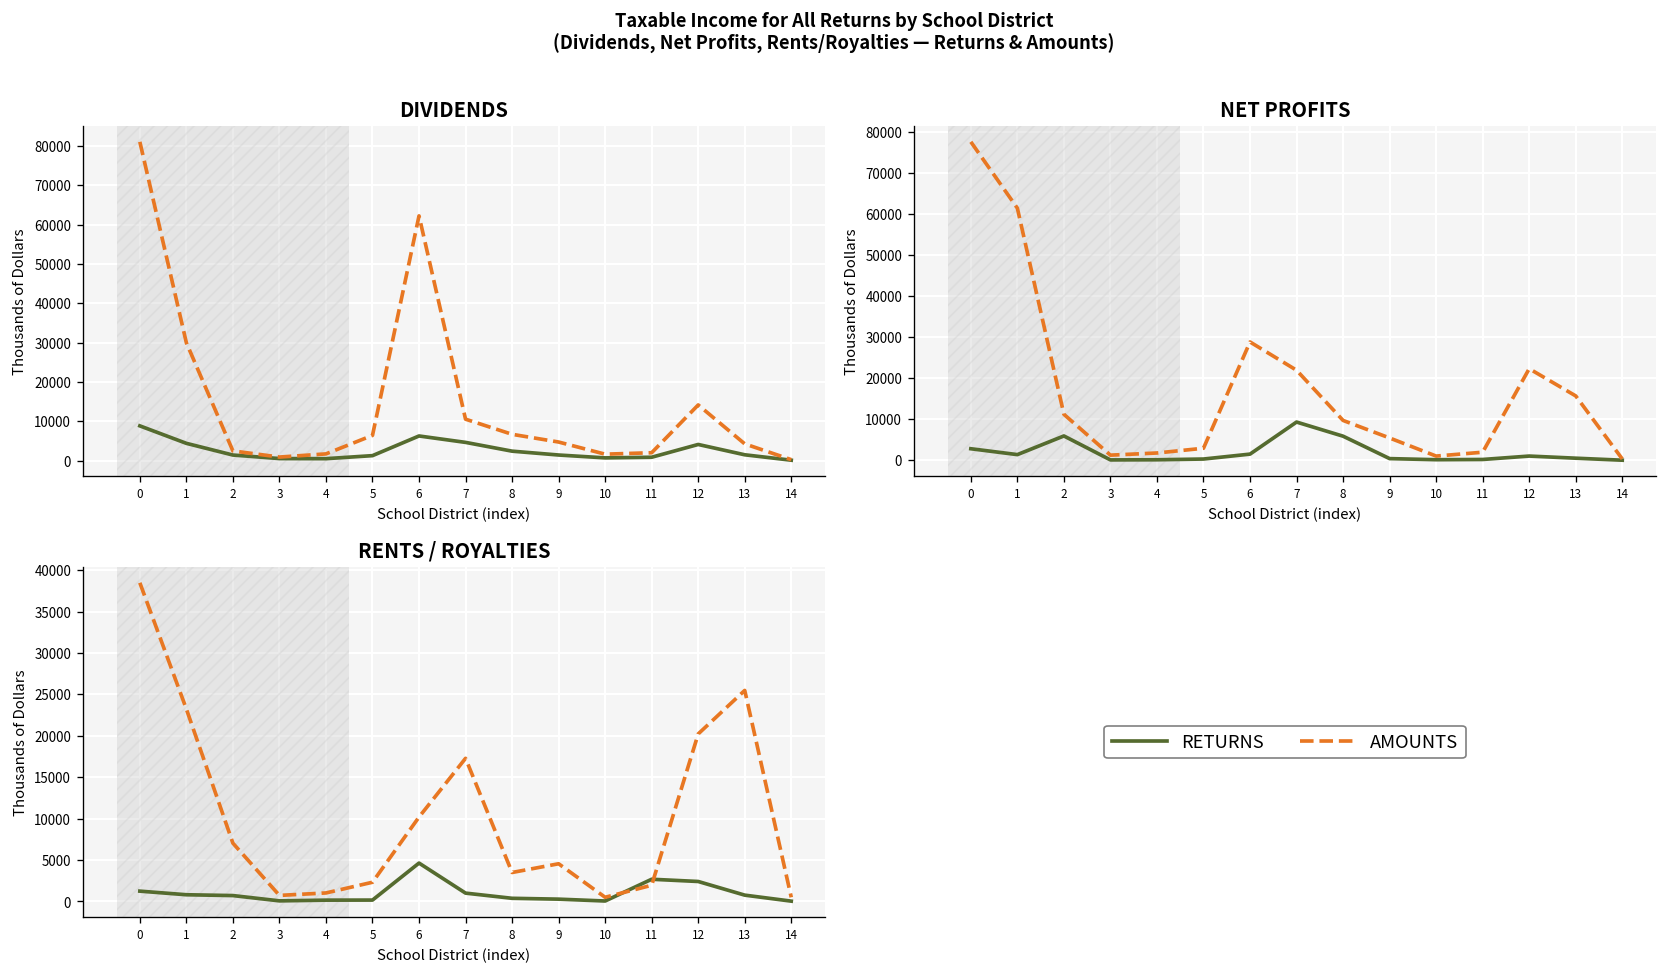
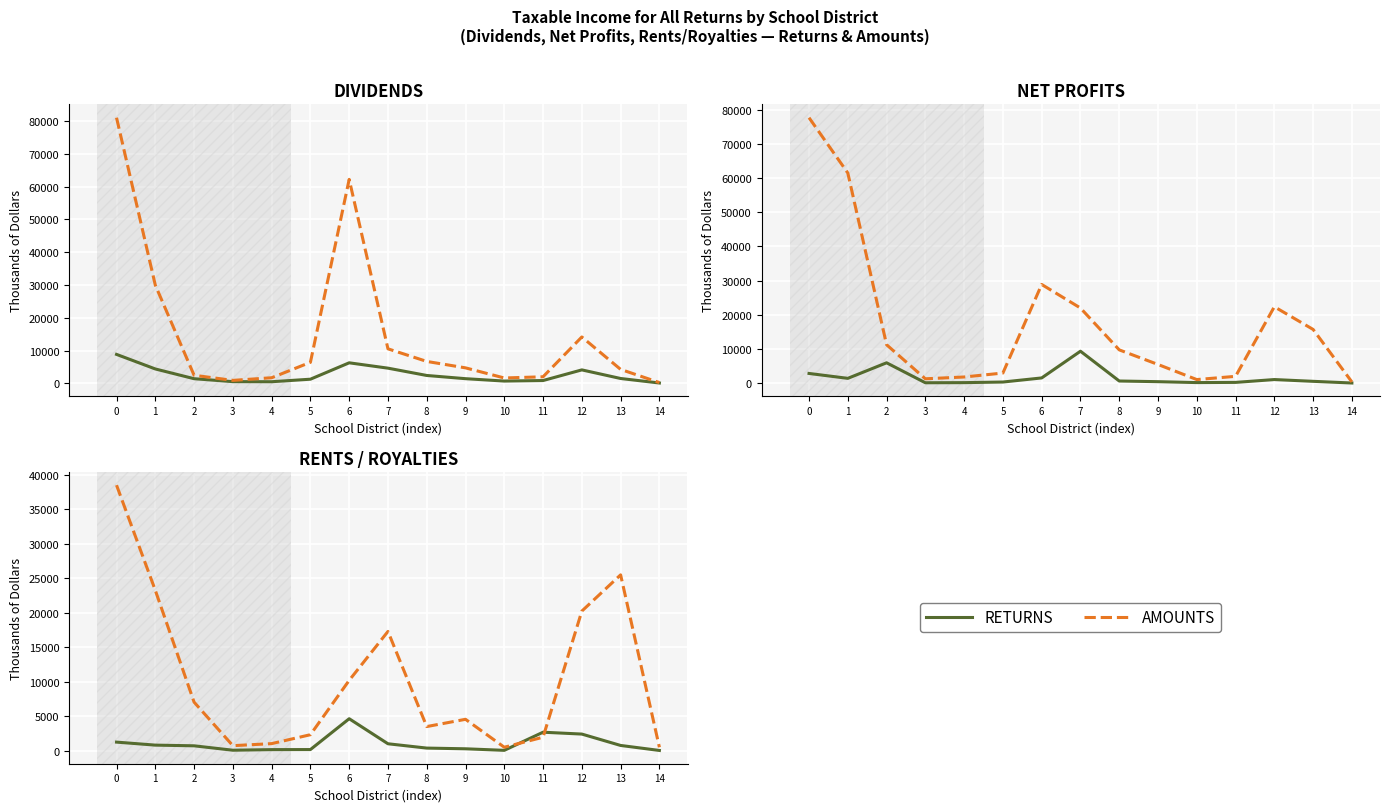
NET PROFITS, RETURNS, 8: 6000 -> 1000
